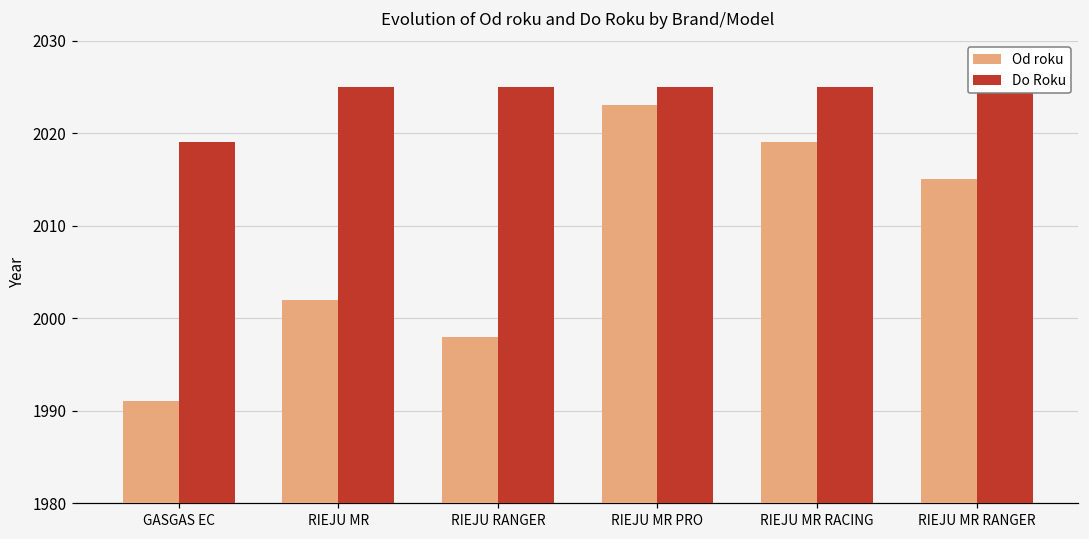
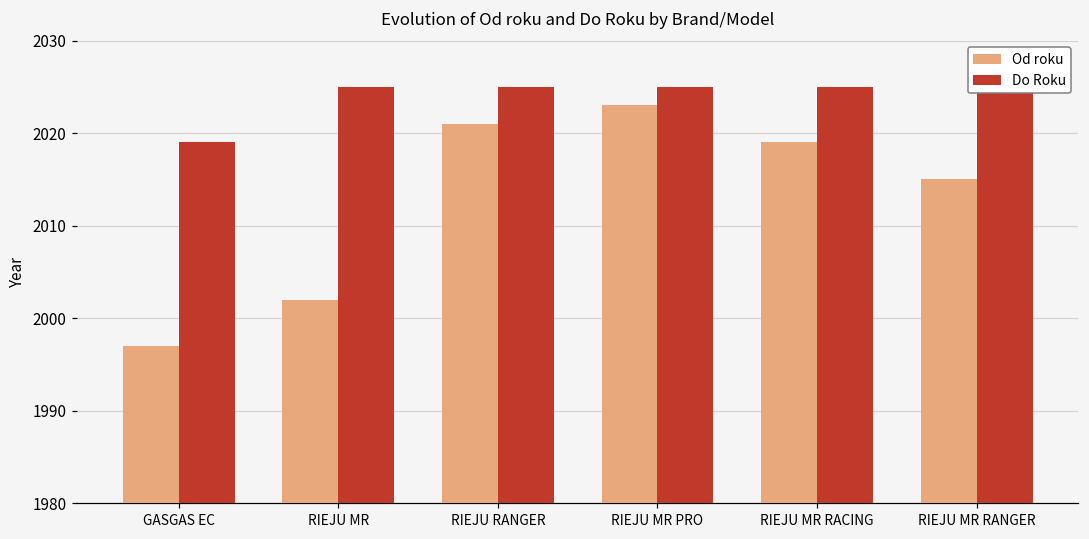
Od roku, GASGAS EC: 1991 -> 1997
Od roku, RIEJU RANGER: 1998 -> 2021
